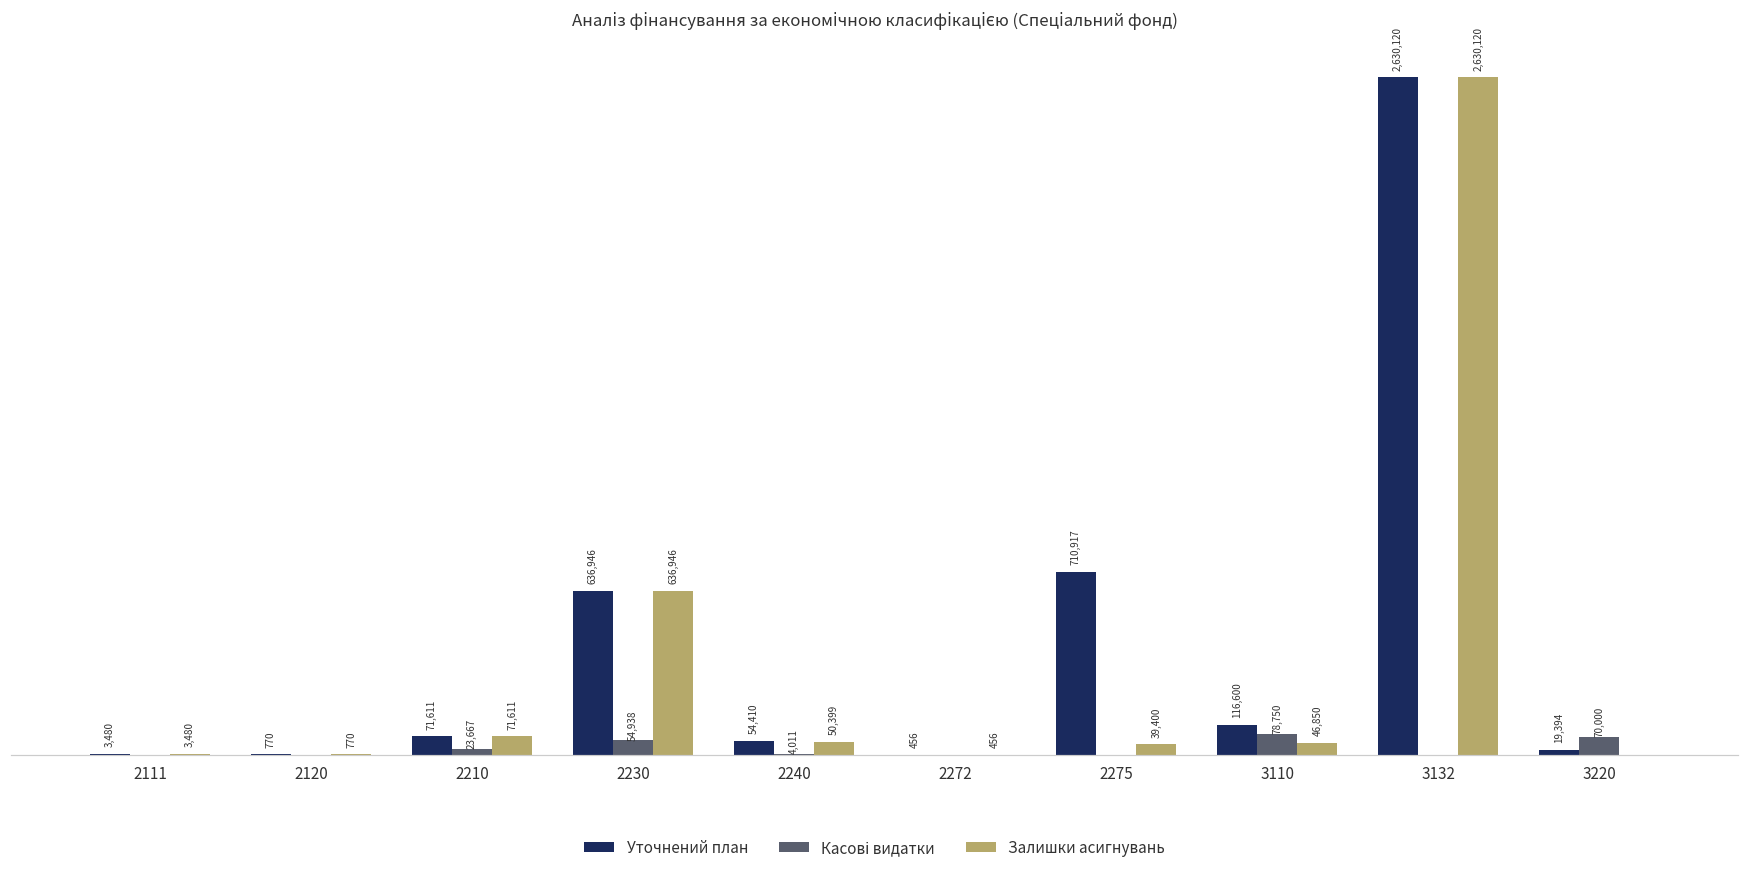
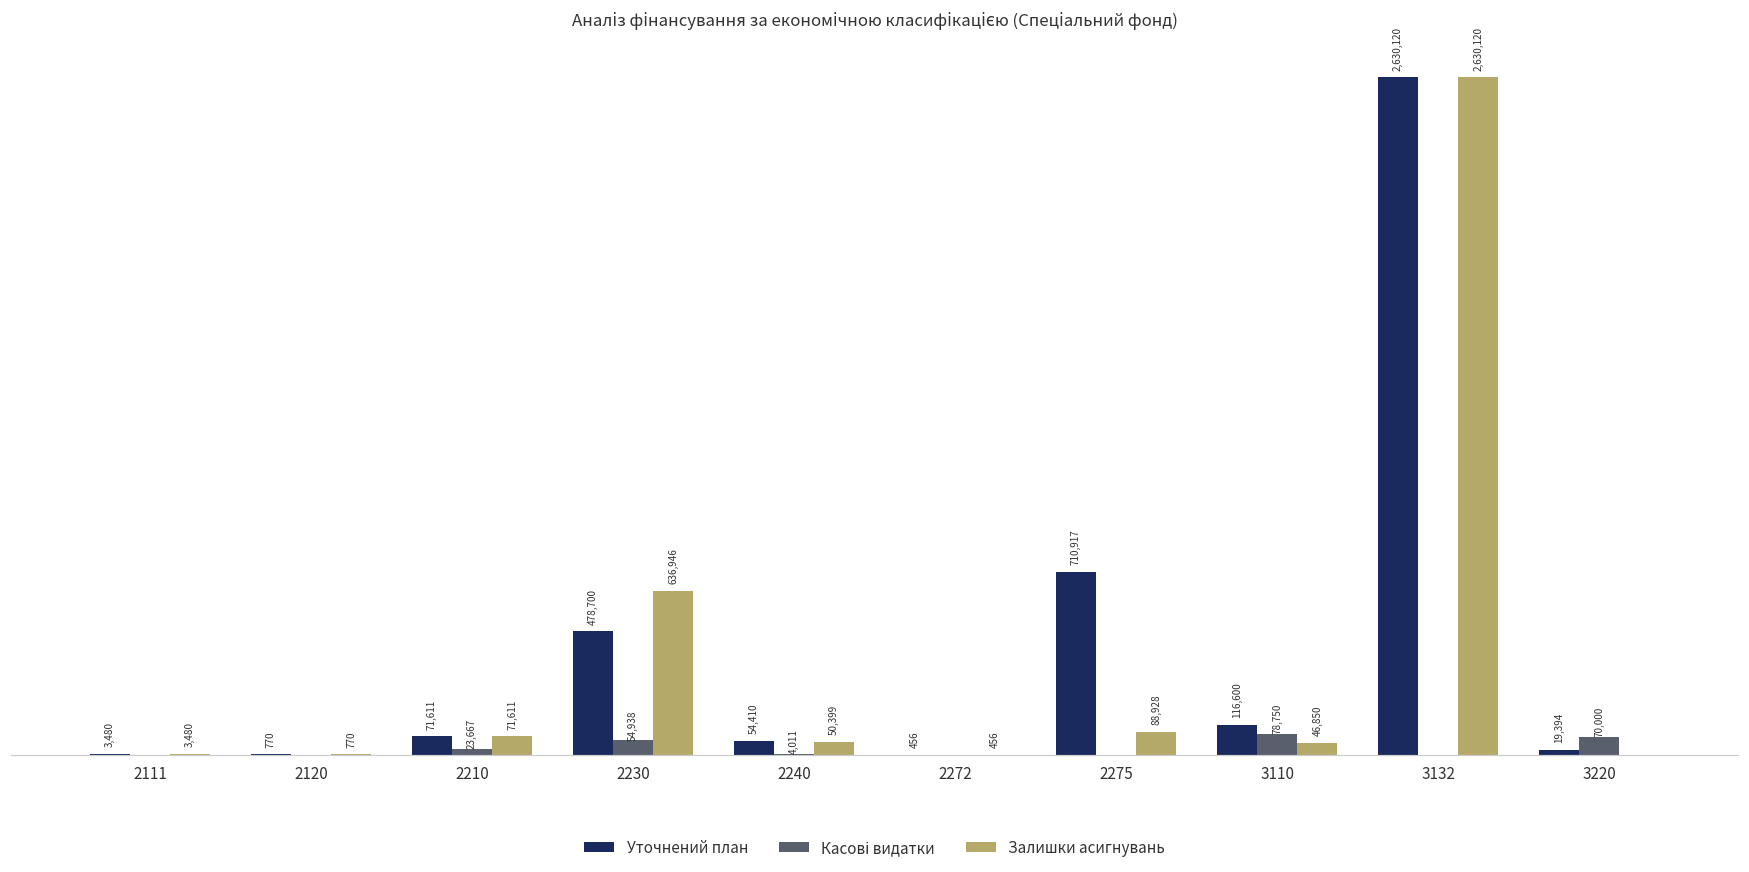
Уточнений план, 2230: 636,946 -> 478,700
Залишки асигнувань, 2275: 39,400 -> 88,928
